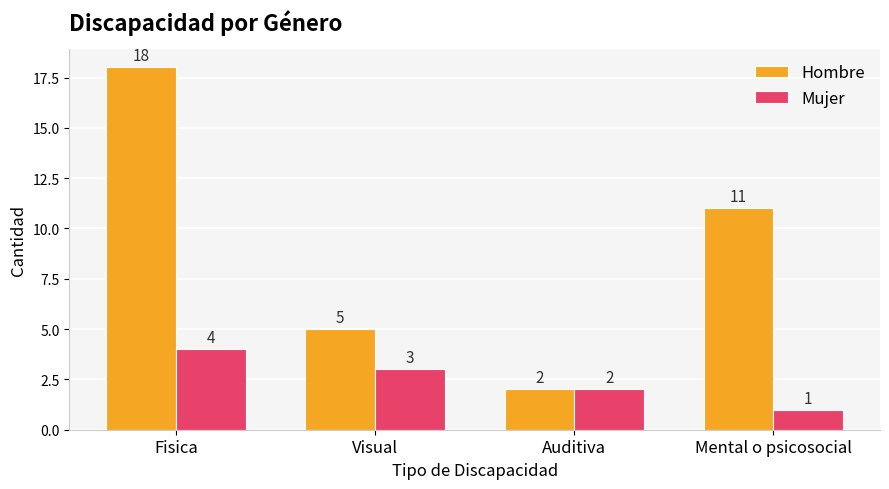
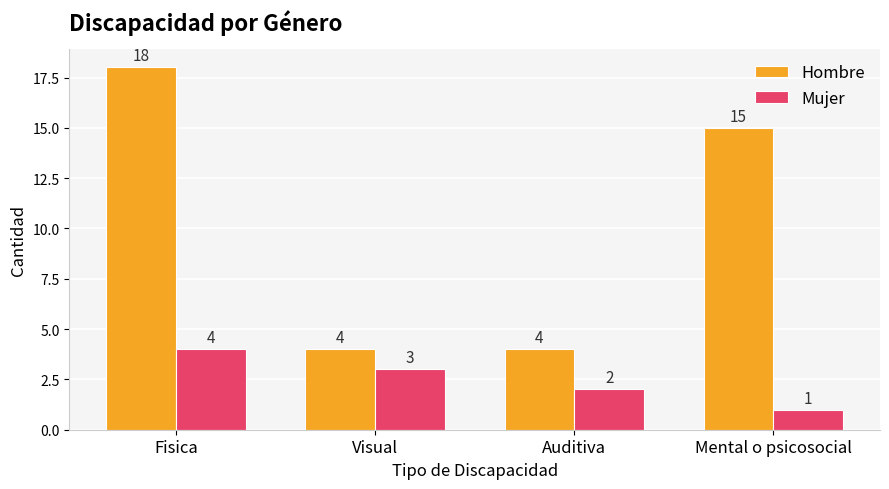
Hombre, Visual: 5 -> 4
Hombre, Auditiva: 2 -> 4
Hombre, Mental o psicosocial: 11 -> 15
